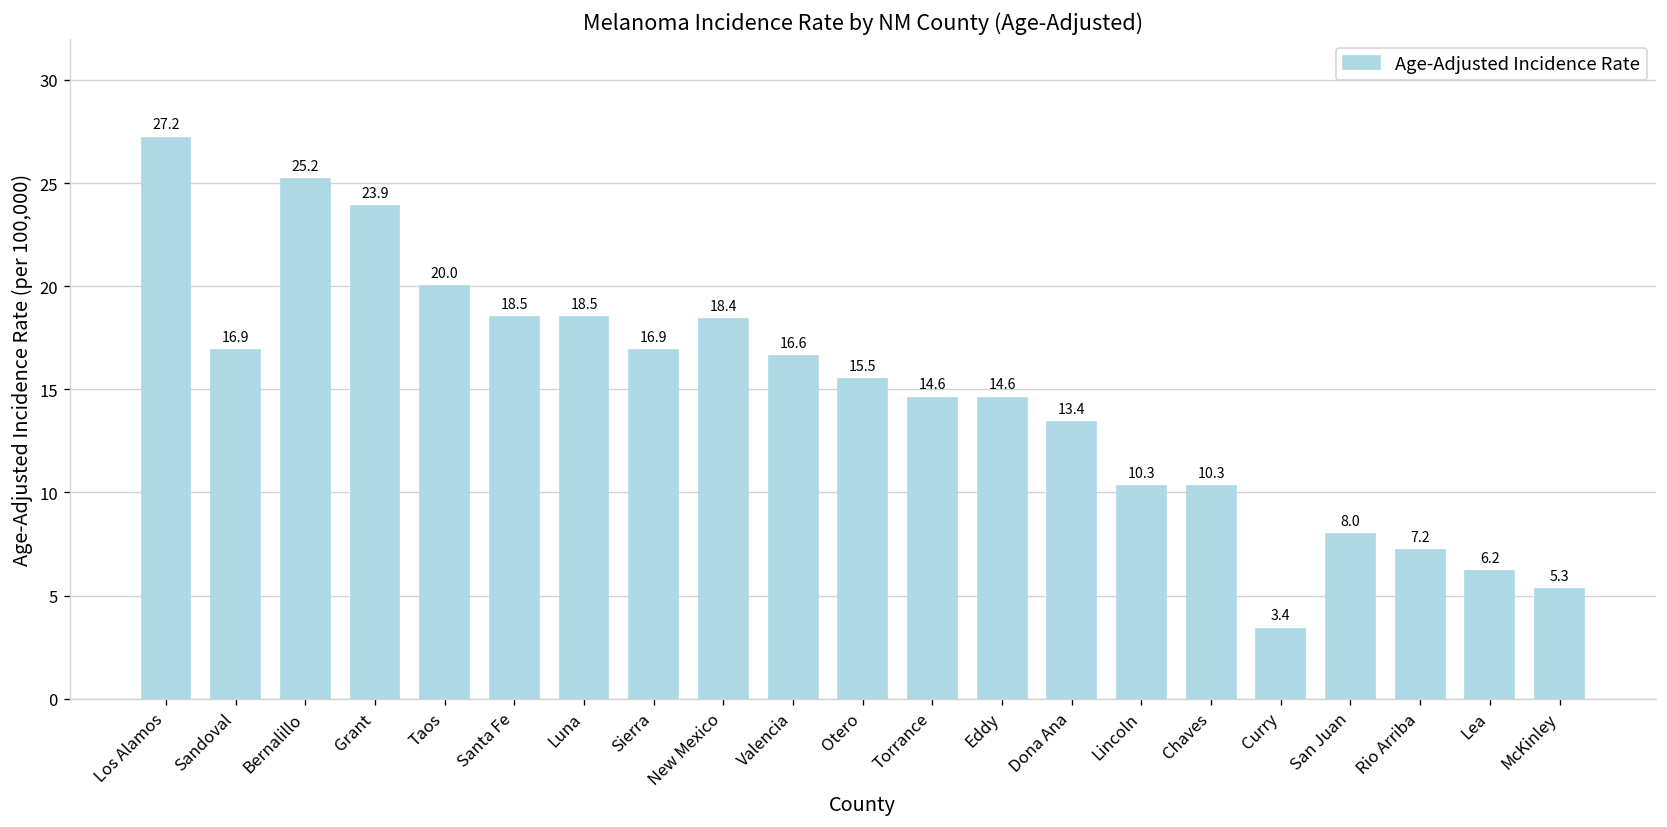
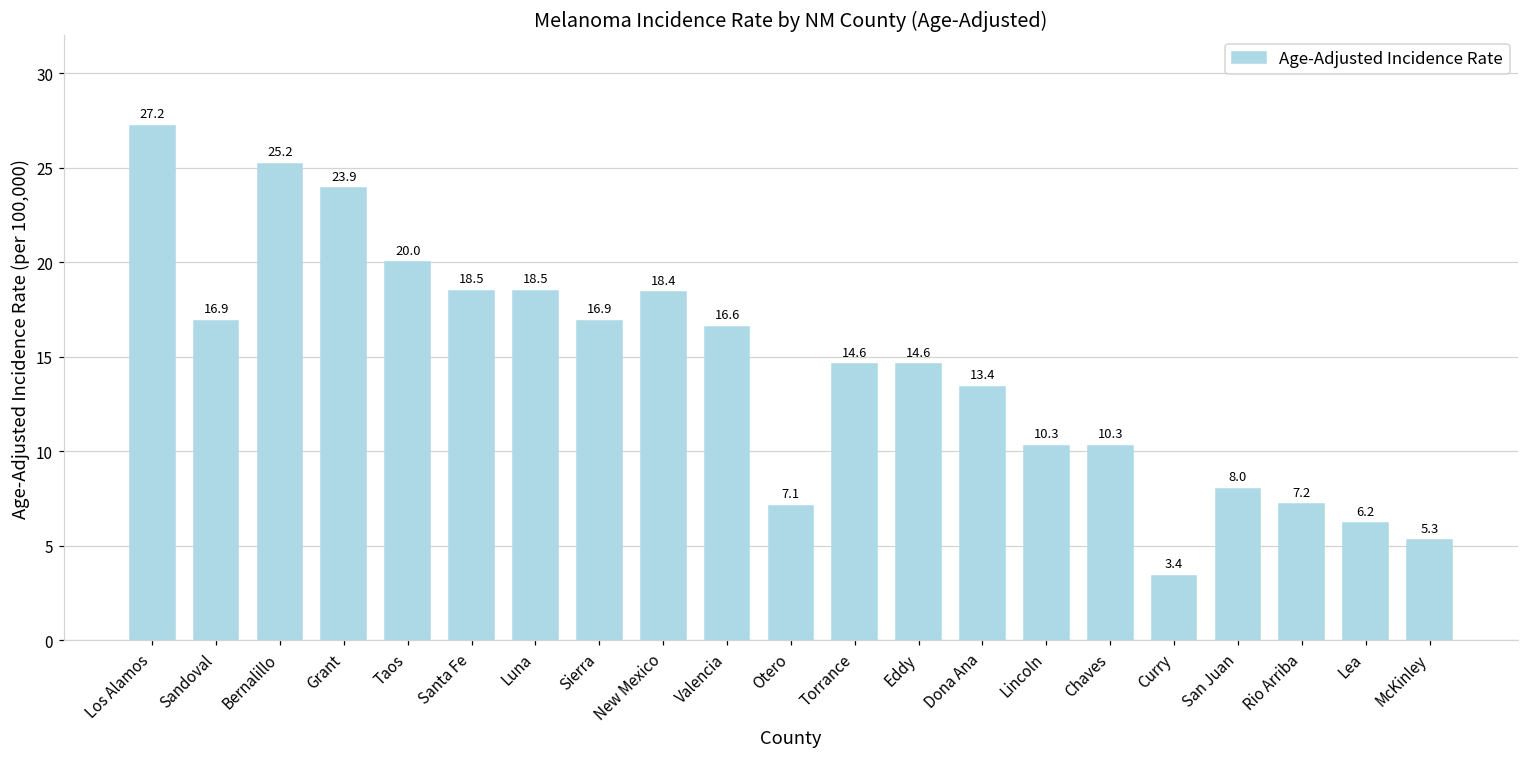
Otero: 15.5 -> 7.1
